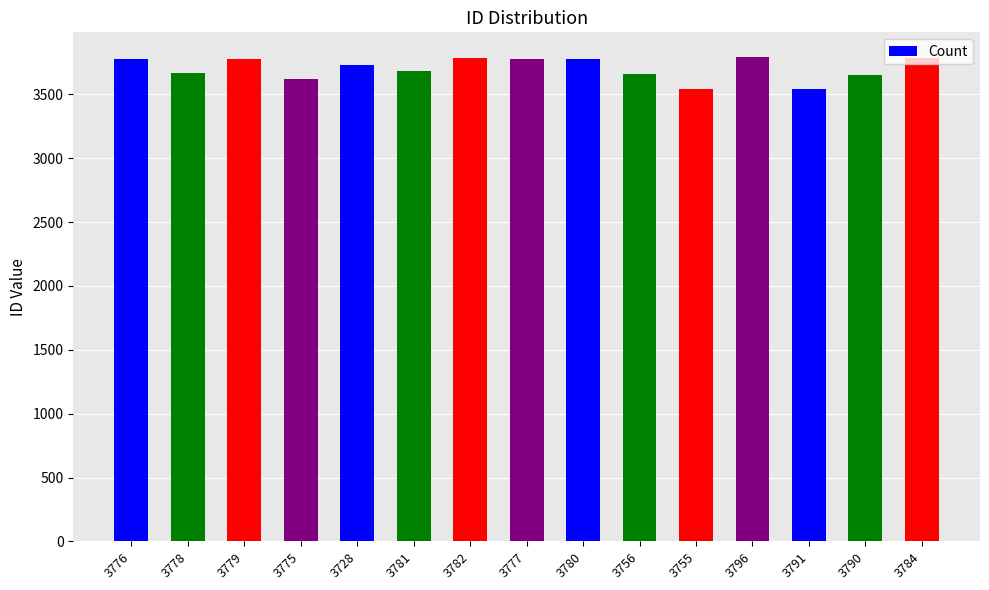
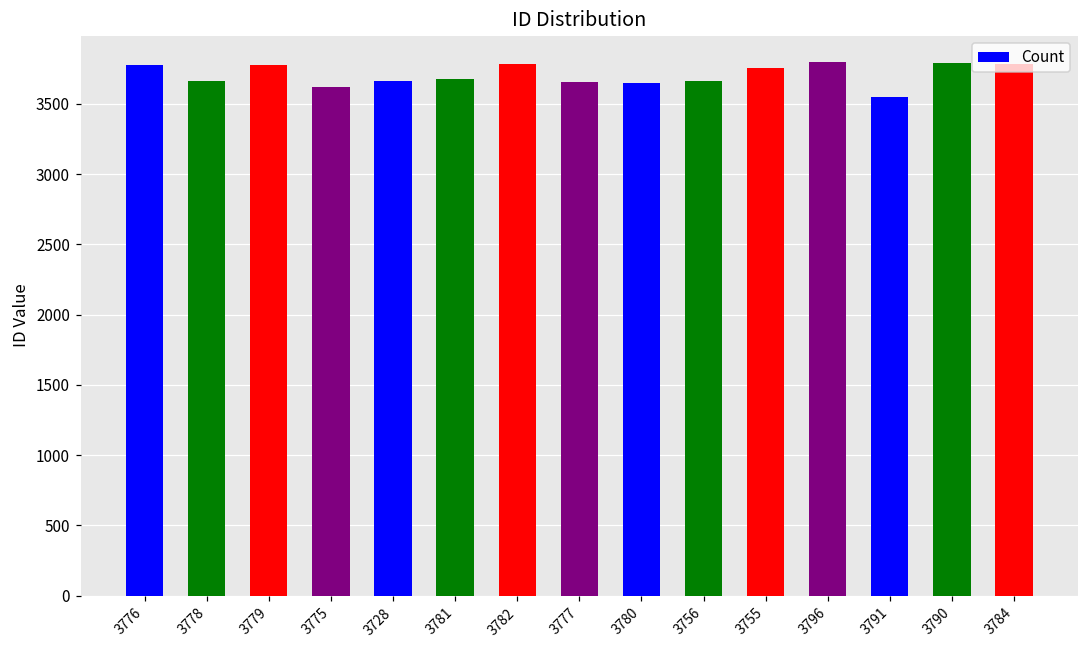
3728: 3730 -> 3660
3777: 3780 -> 3660
3780: 3780 -> 3650
3755: 3550 -> 3760
3790: 3650 -> 3790
